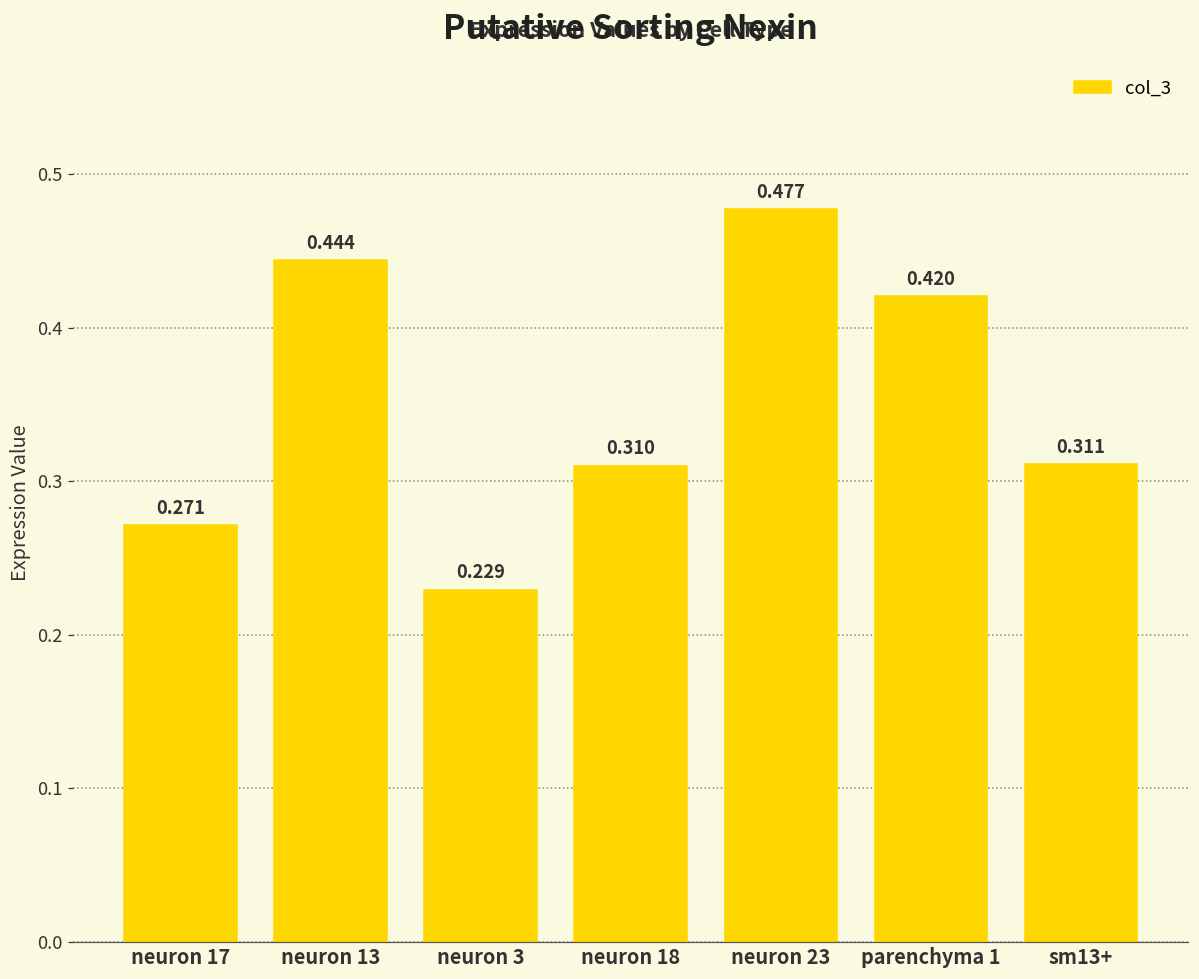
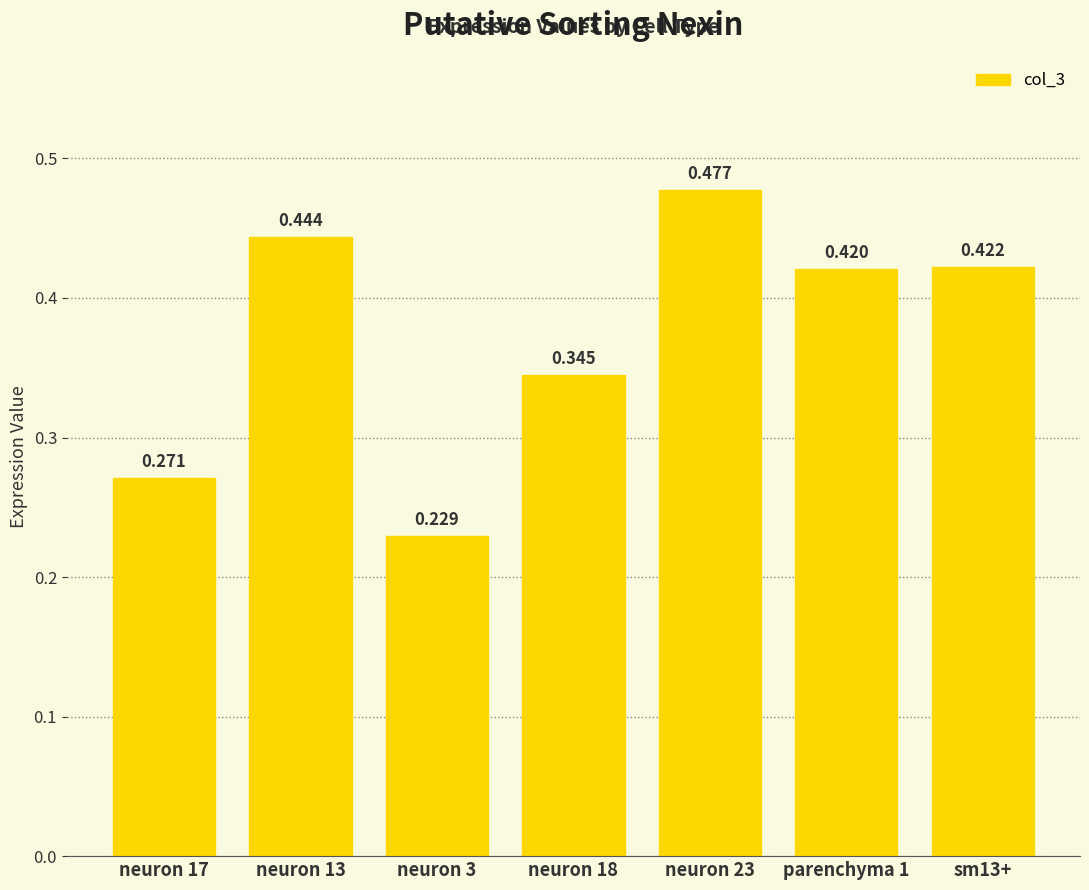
neuron 18: 0.310 -> 0.345
sm13+: 0.311 -> 0.422
